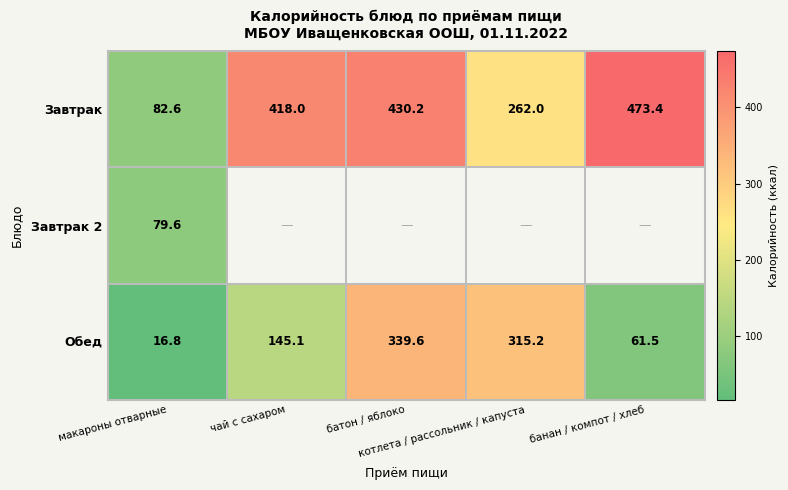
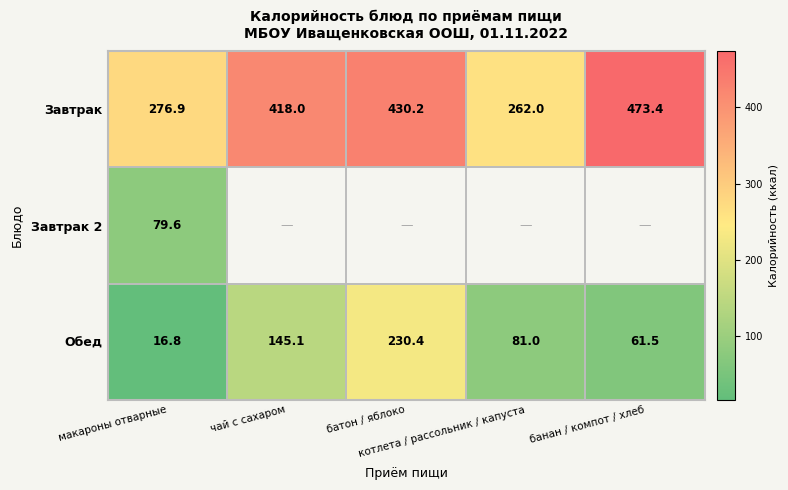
Завтрак, макароны отварные: 82.6 -> 276.9
Обед, батон / яблоко: 339.6 -> 230.4
Обед, котлета / рассольник / капуста: 315.2 -> 81.0
